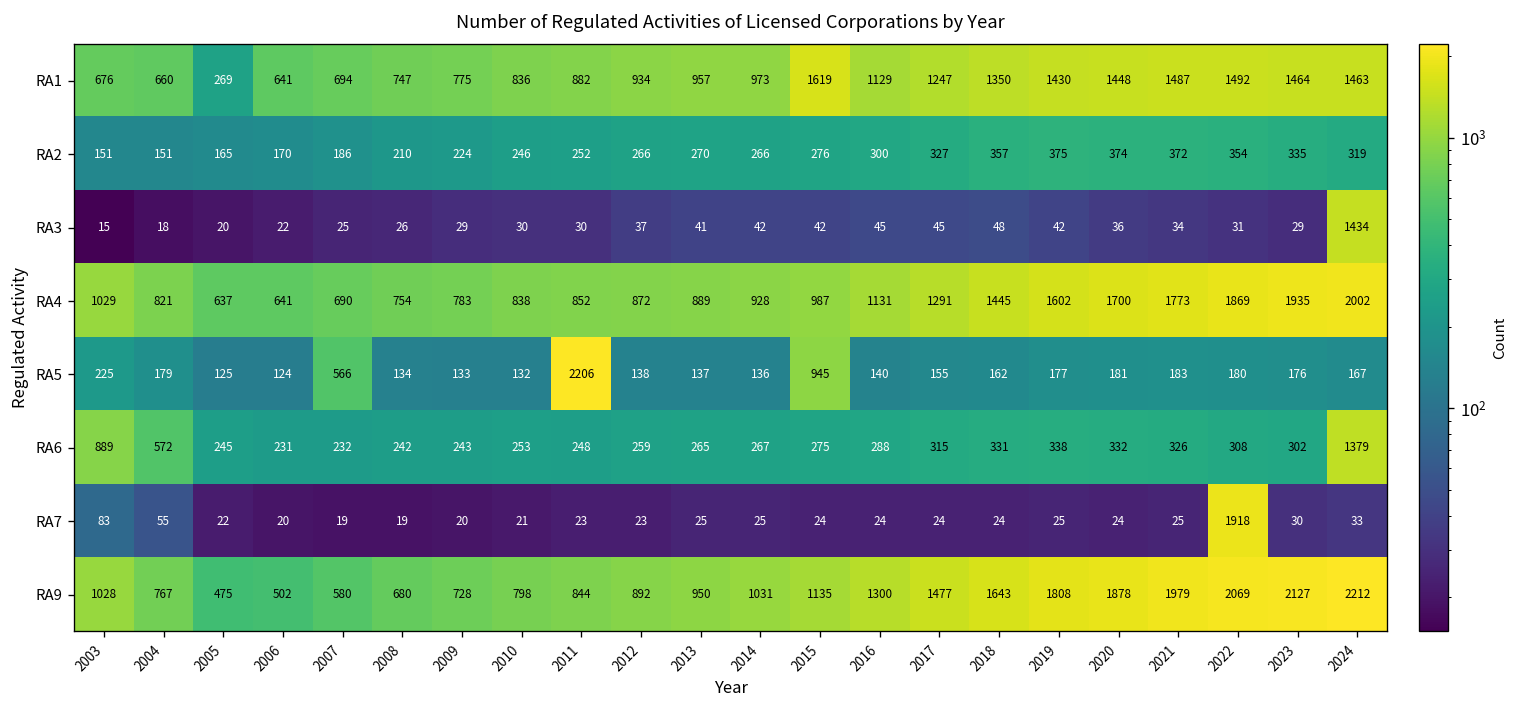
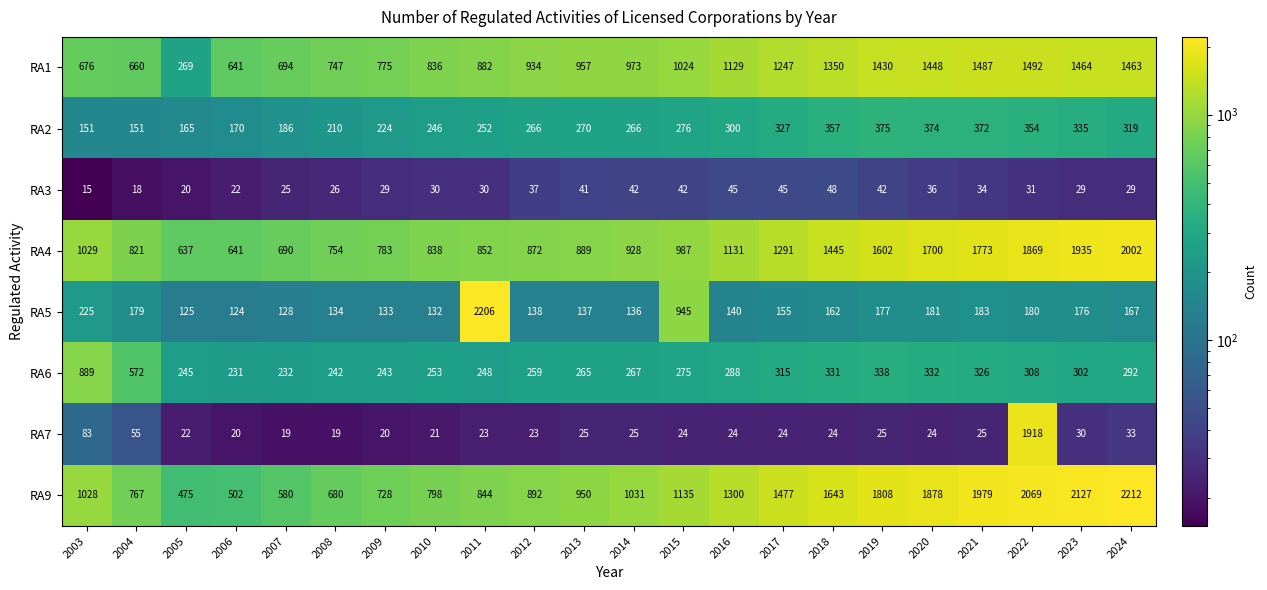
RA1, 2015: 1619 -> 1024
RA3, 2024: 1434 -> 29
RA5, 2007: 566 -> 128
RA6, 2024: 1379 -> 292
